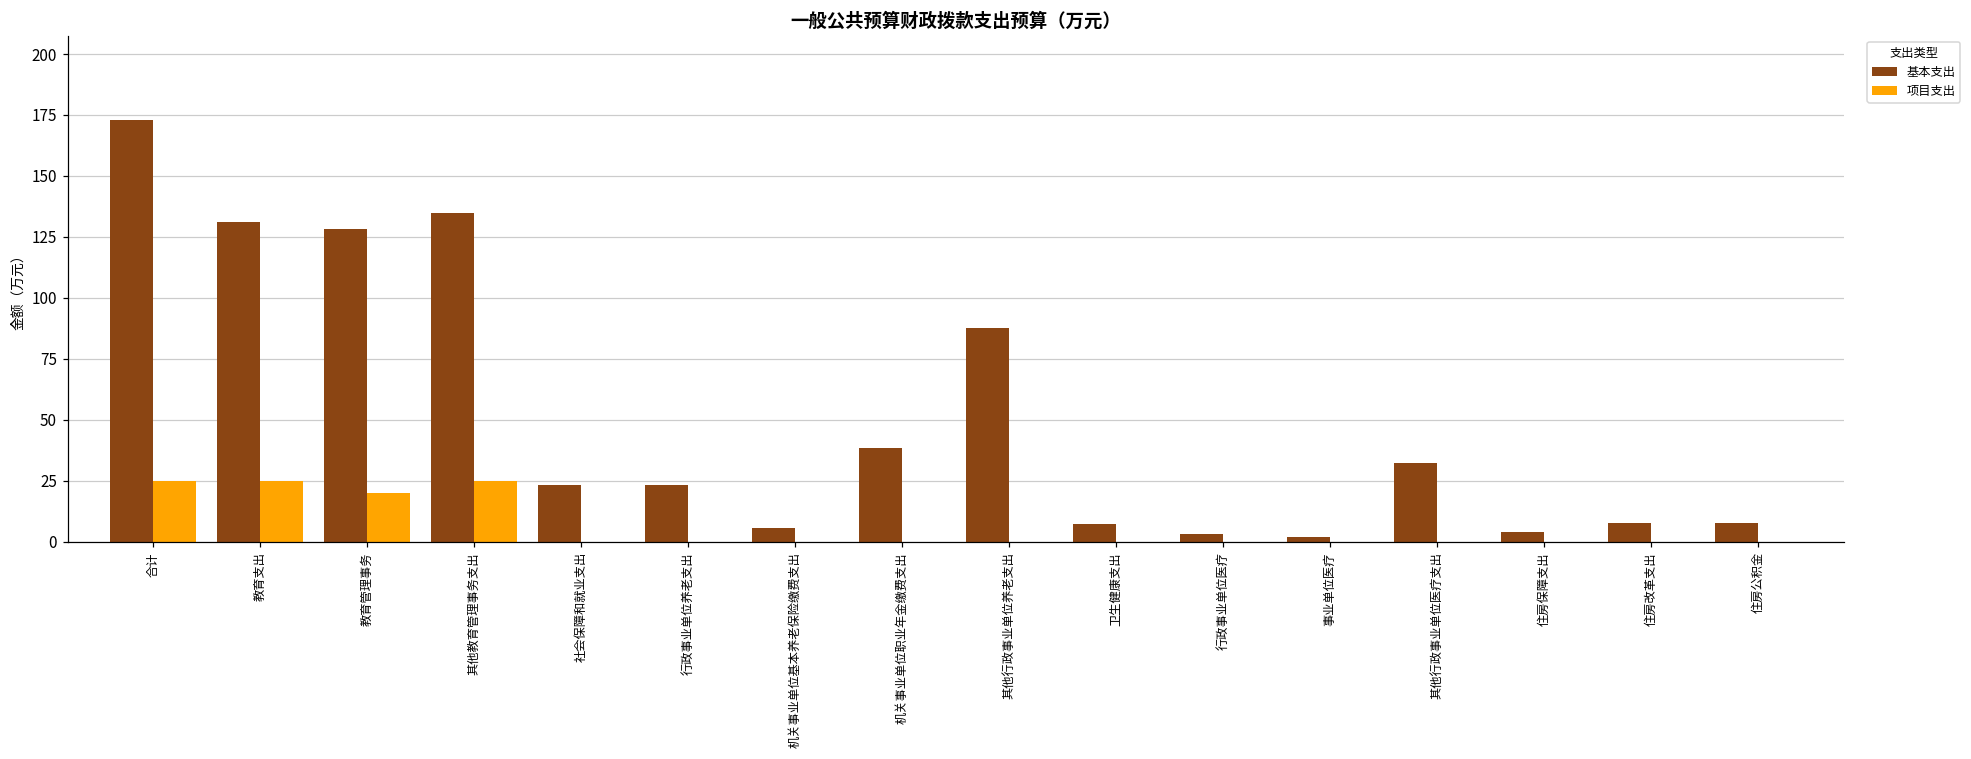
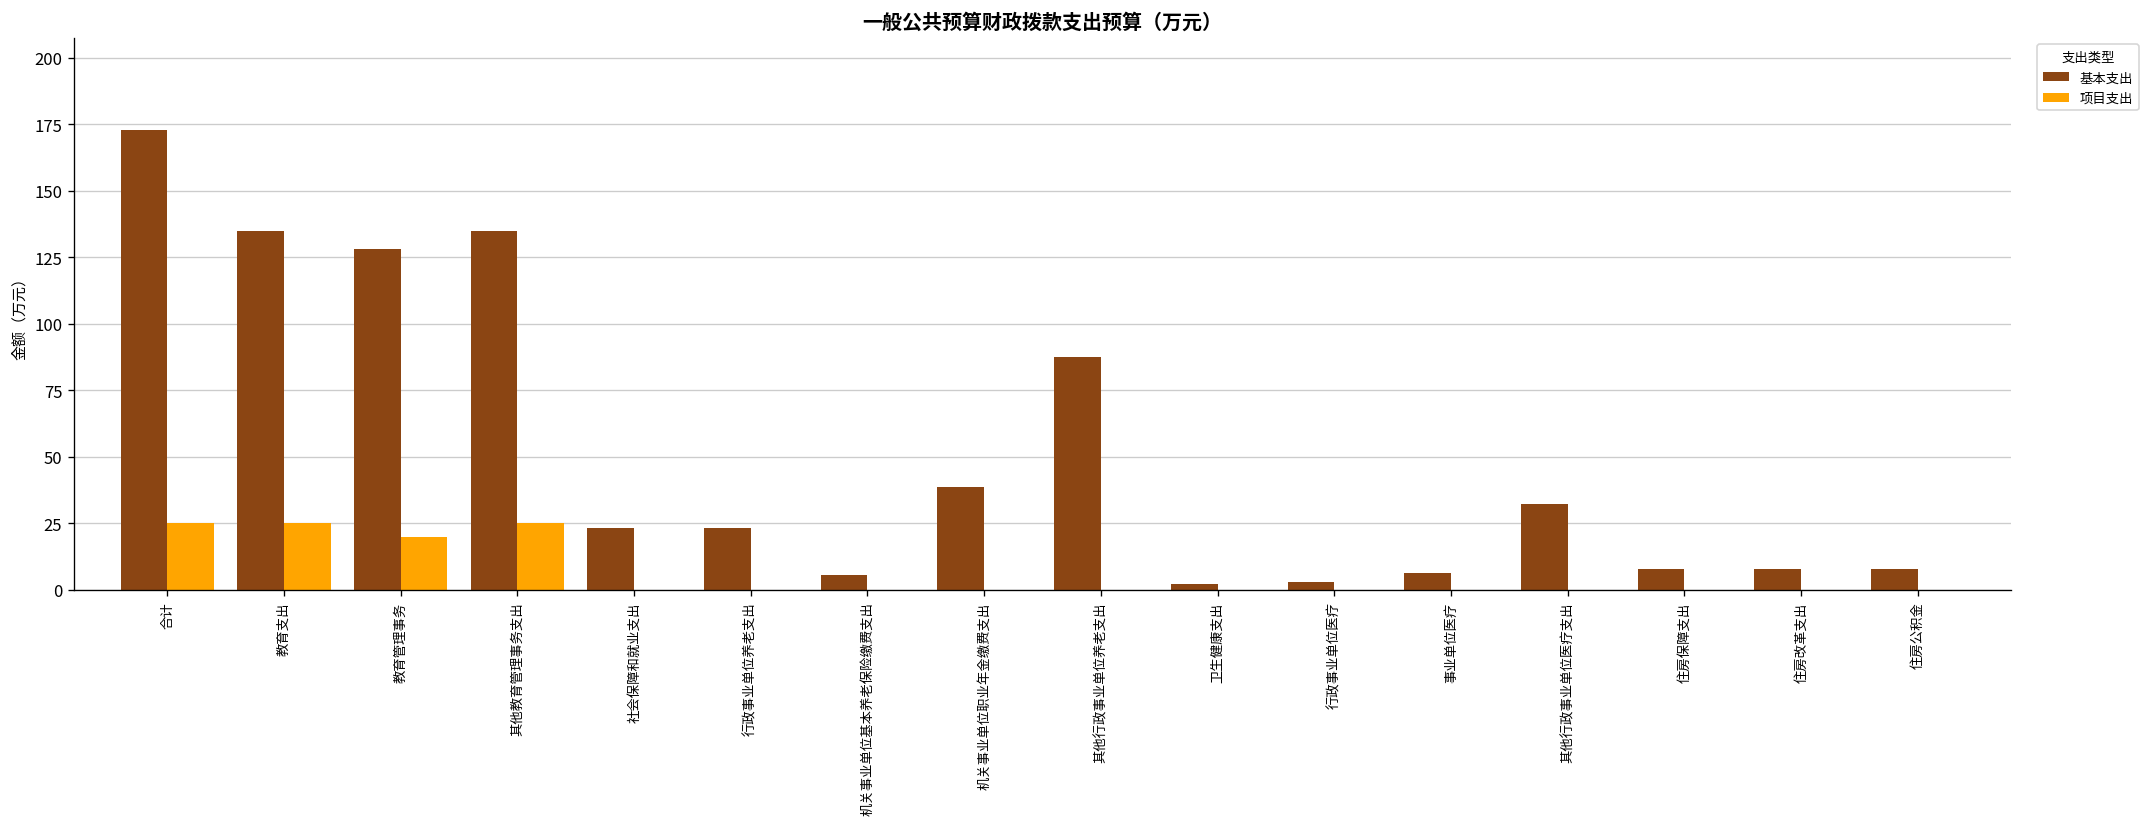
基本支出, 教育支出: 131 -> 135
基本支出, 卫生健康支出: 7 -> 2
基本支出, 事业单位医疗: 2 -> 6
基本支出, 住房保障支出: 4 -> 8
